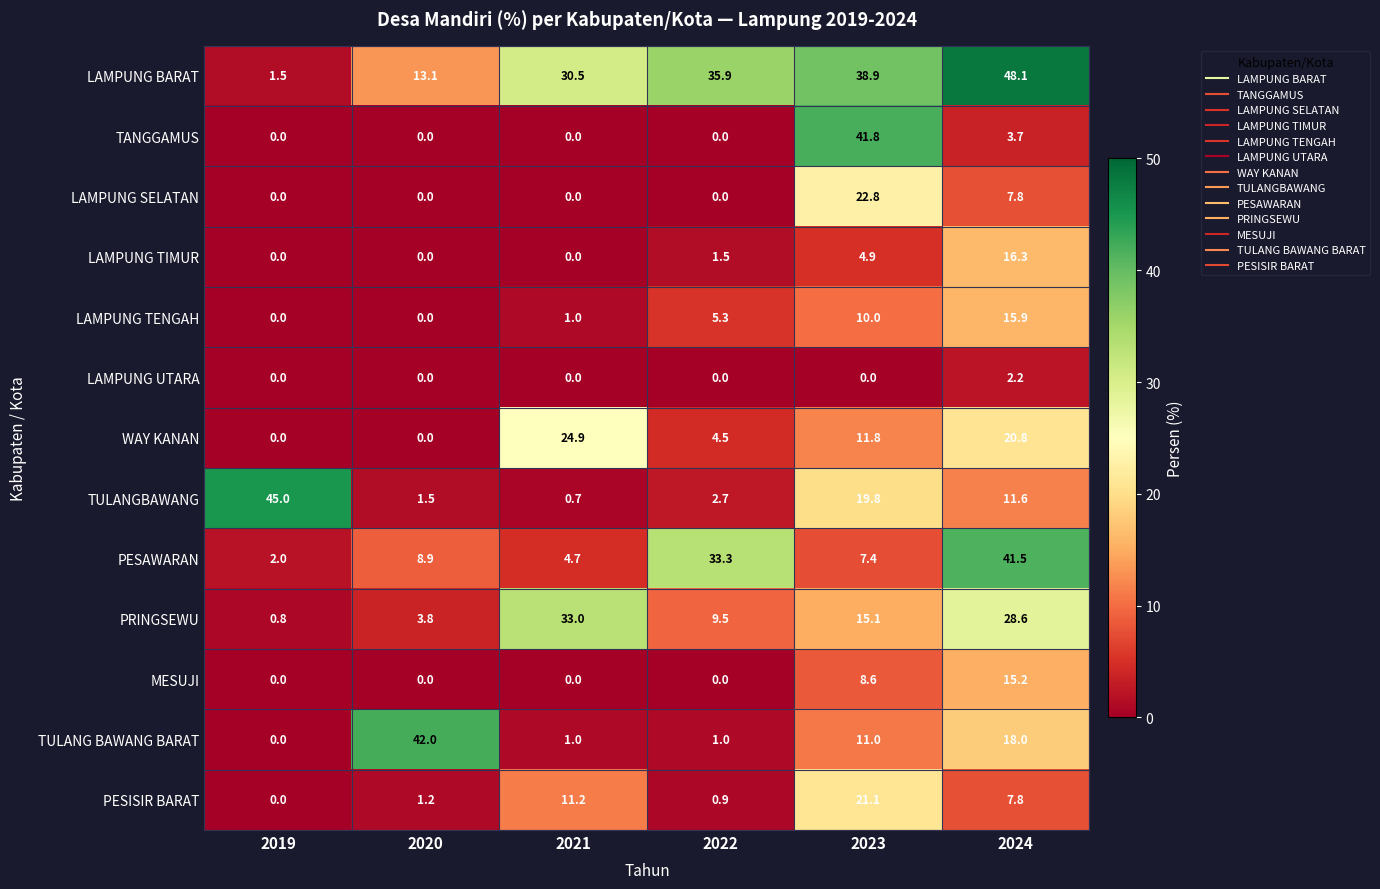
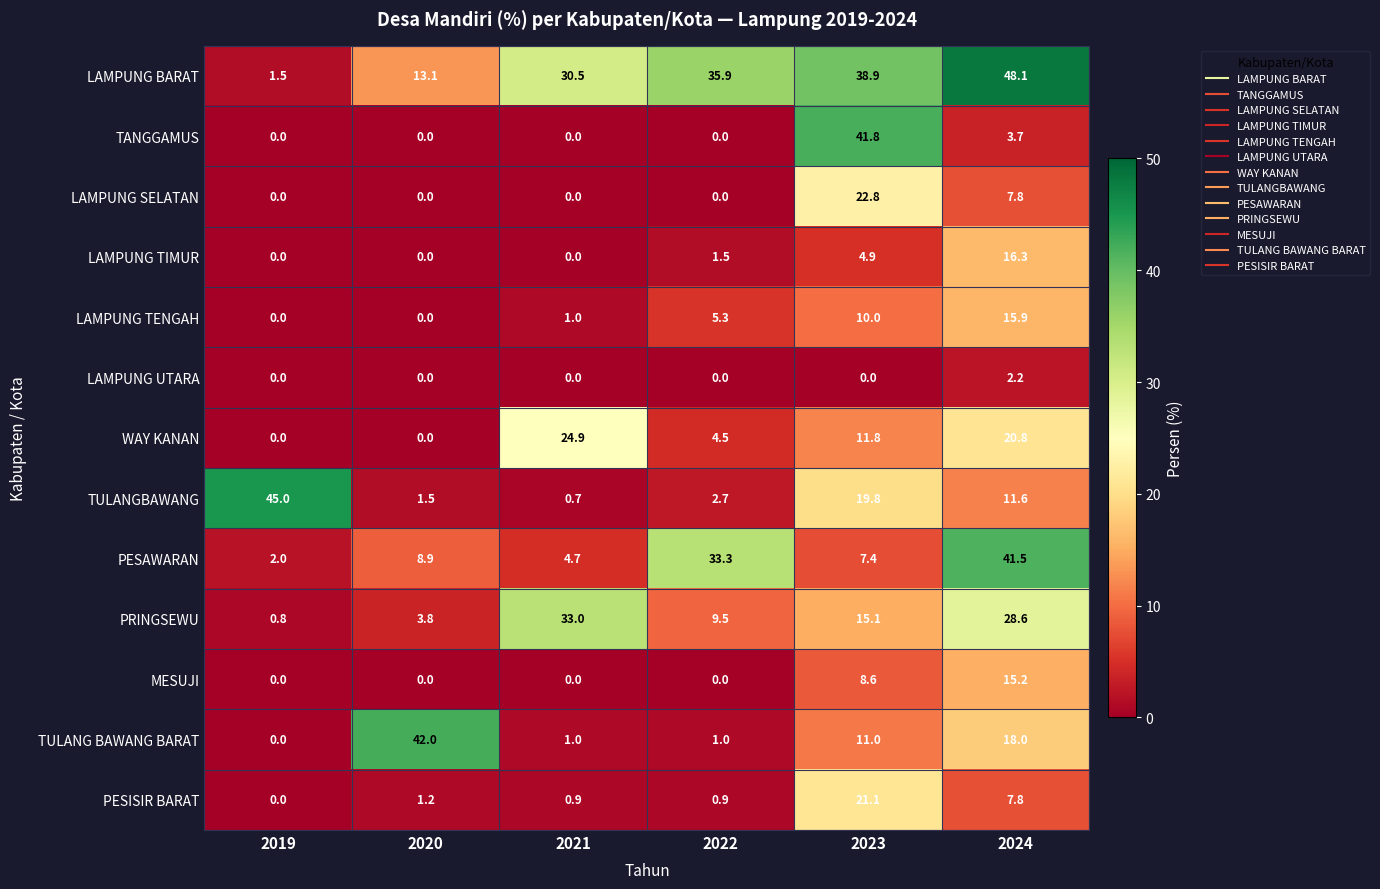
PESISIR BARAT, 2021: 11.2 -> 0.9
